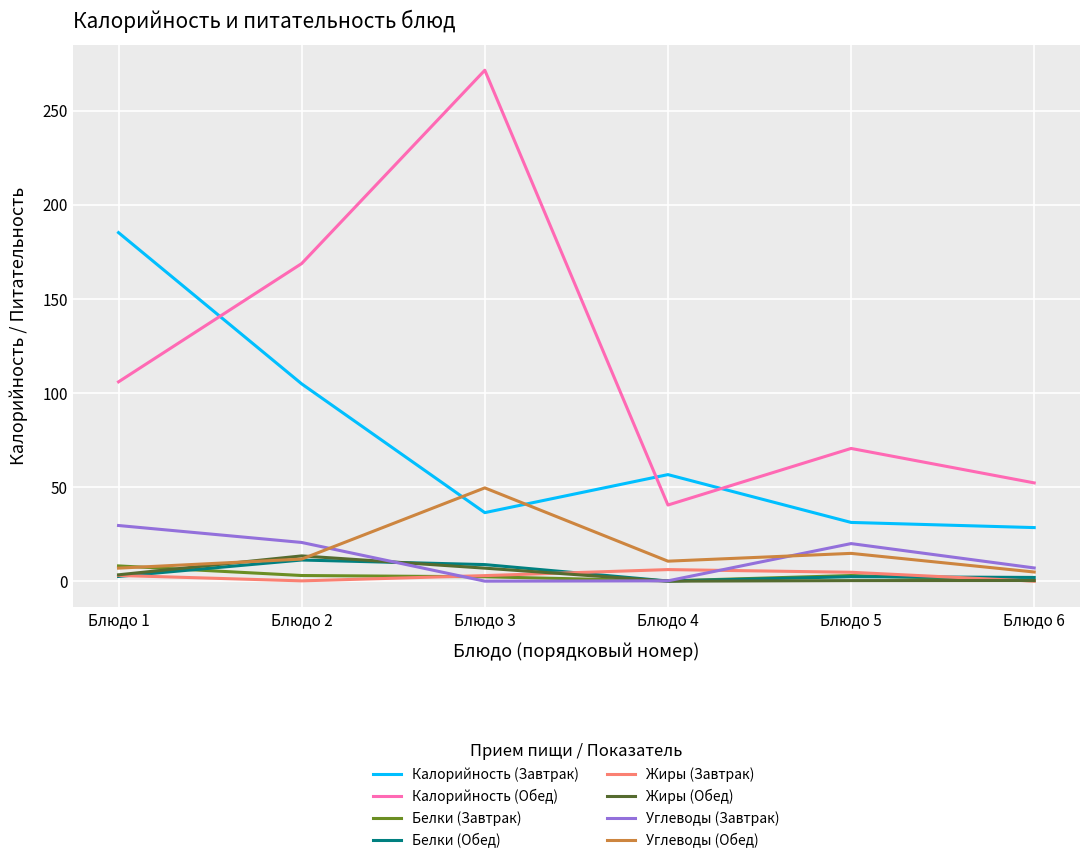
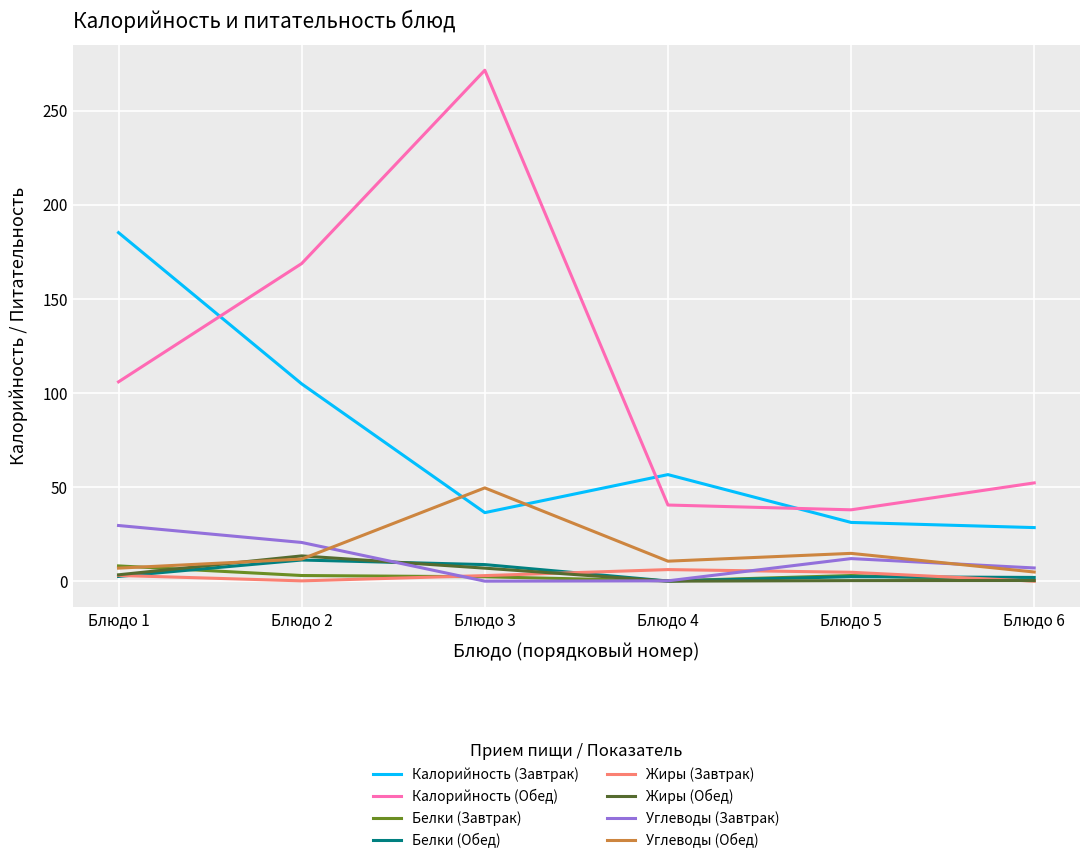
Калорийность (Обед), Блюдо 5: 71 -> 38
Углеводы (Завтрак), Блюдо 5: 20 -> 12
